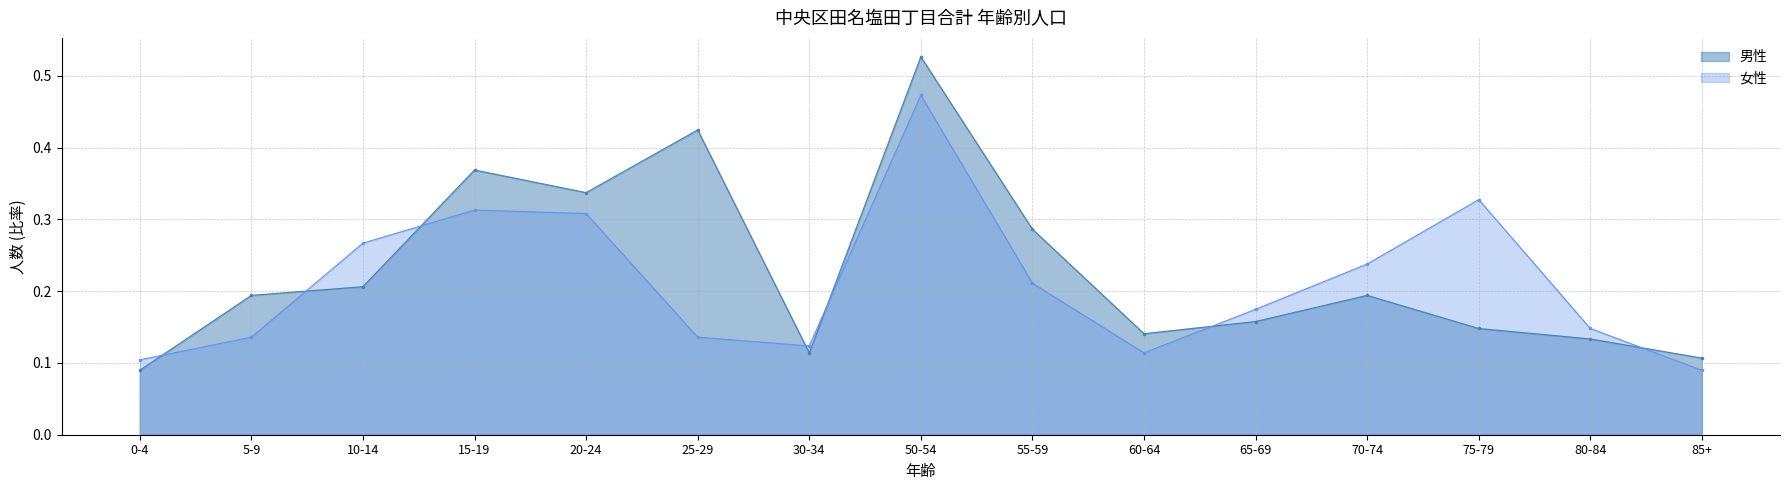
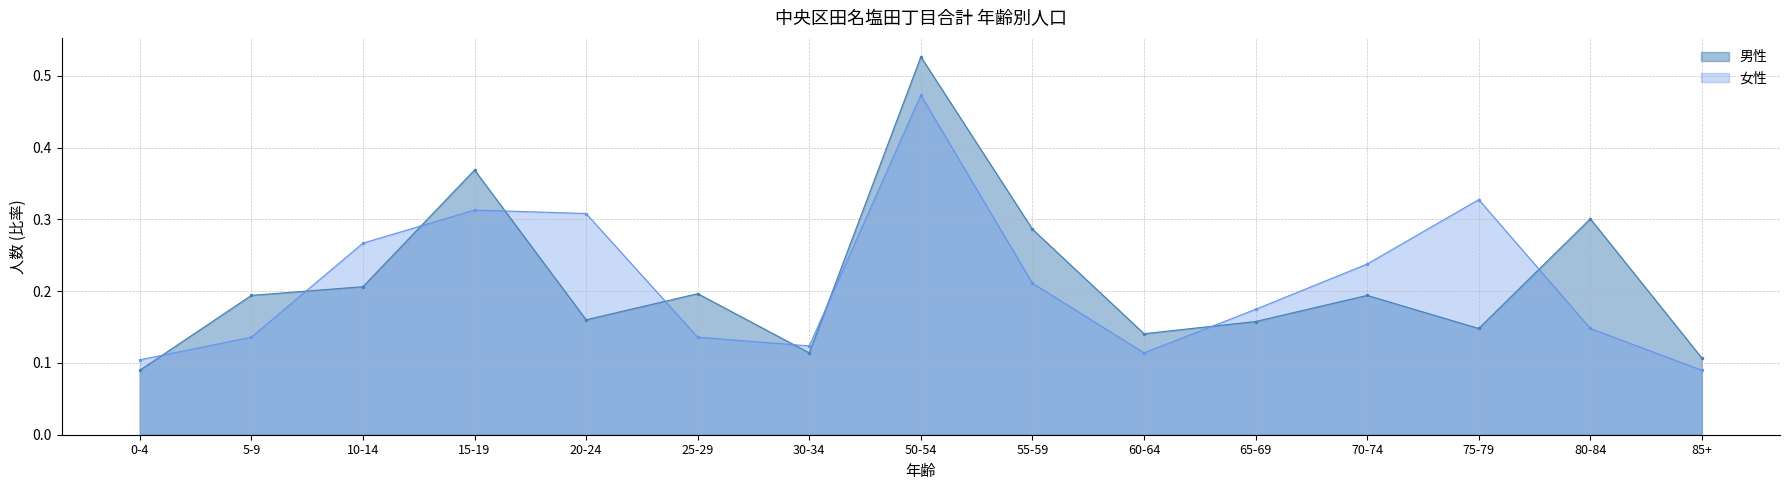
男性, 20-24: 0.34 -> 0.16
男性, 25-29: 0.42 -> 0.20
男性, 80-84: 0.13 -> 0.30
